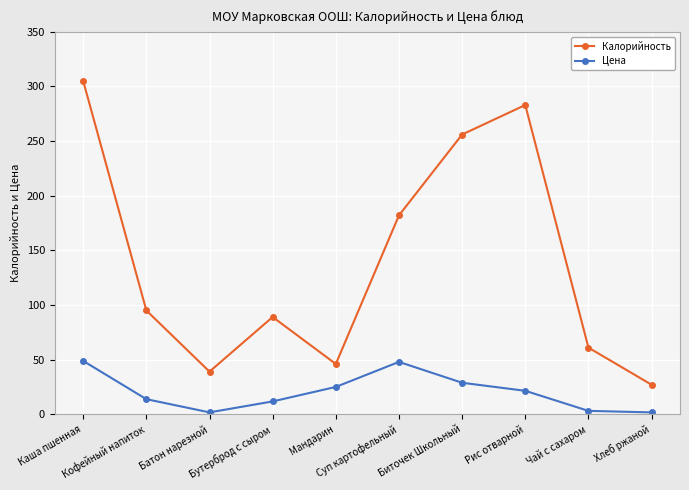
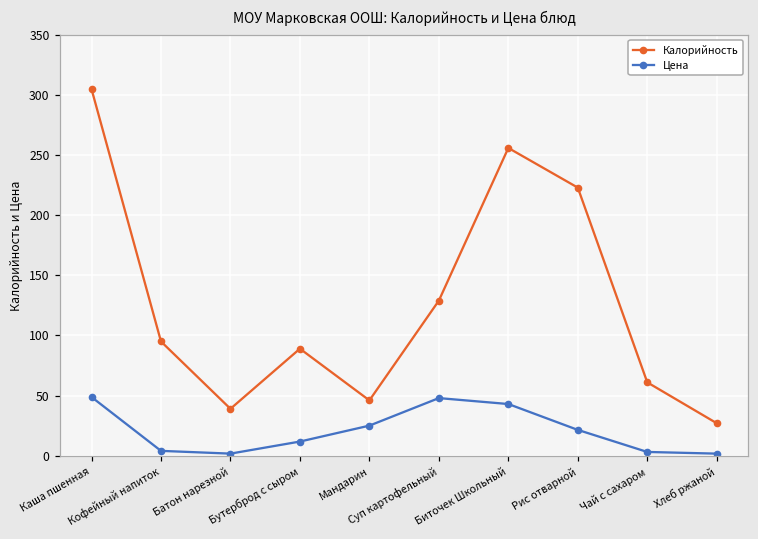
Цена, Кофейный напиток: 14 -> 4
Калорийность, Суп картофельный: 182 -> 129
Цена, Биточек Школьный: 29 -> 43
Калорийность, Рис отварной: 283 -> 223
